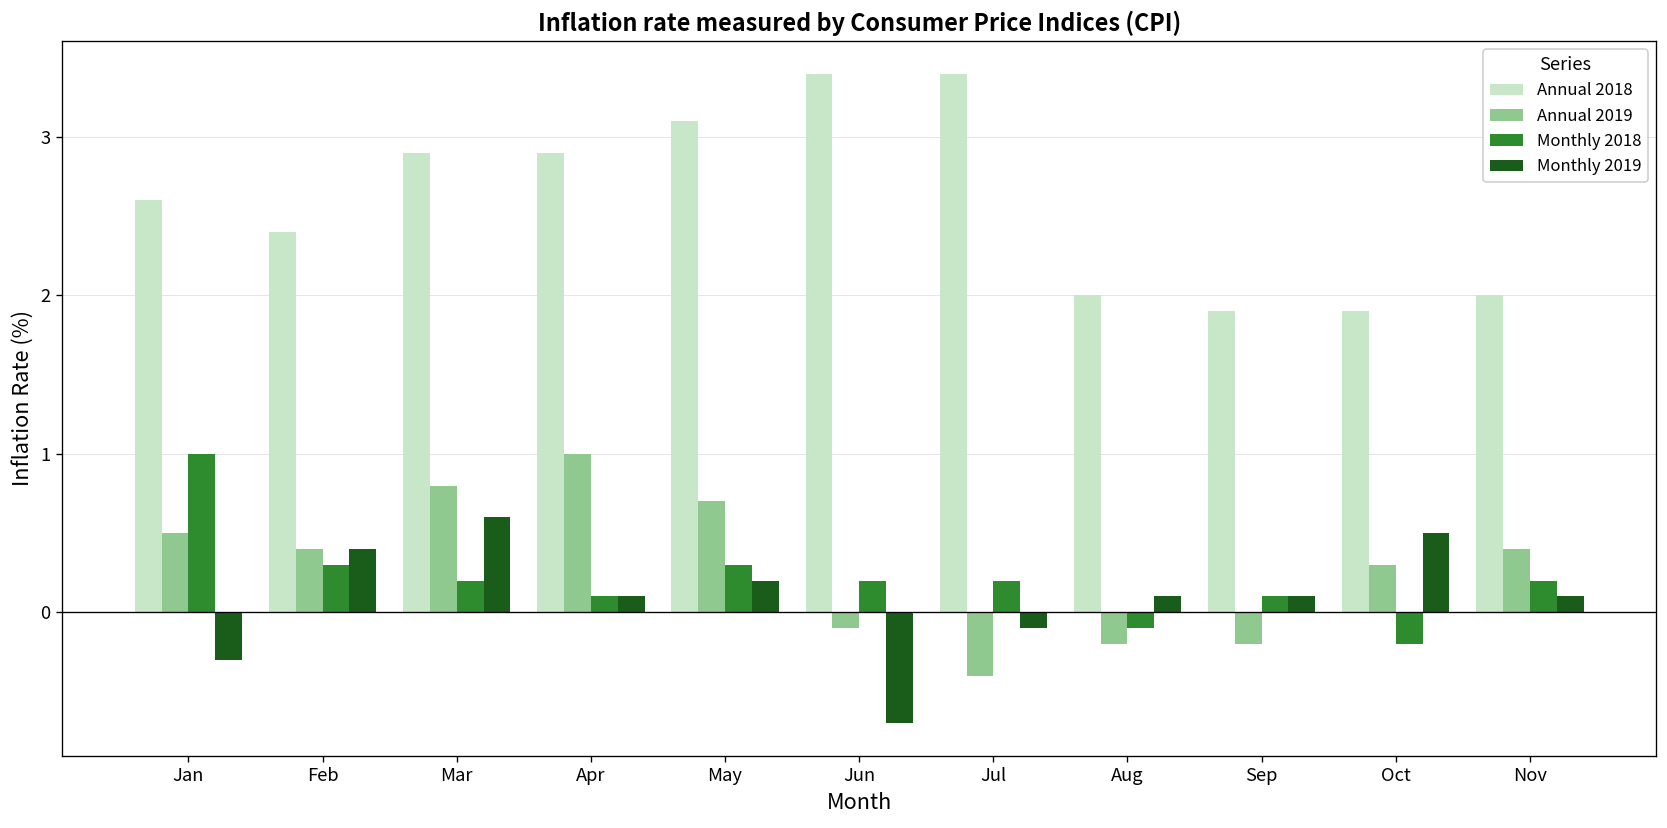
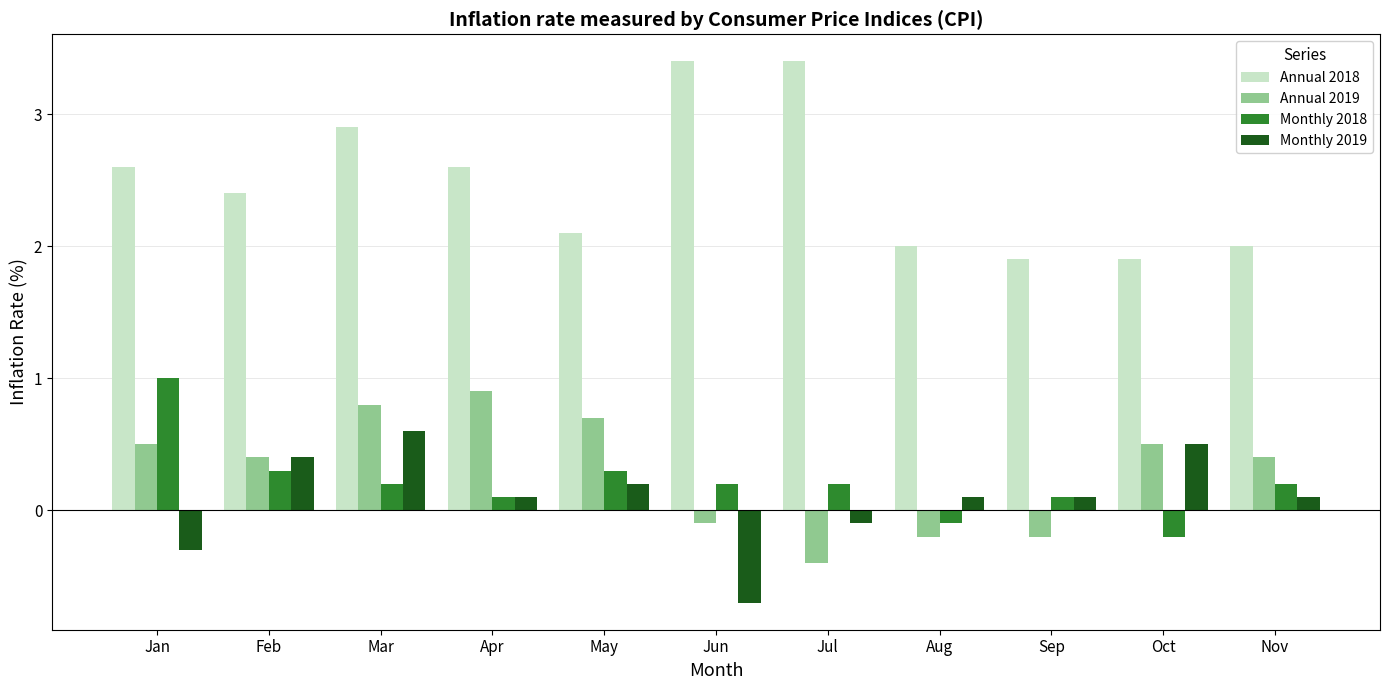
Annual 2018, Apr: 2.9 -> 2.6
Annual 2019, Apr: 1.0 -> 0.9
Annual 2018, May: 3.1 -> 2.1
Annual 2019, Oct: 0.3 -> 0.5
